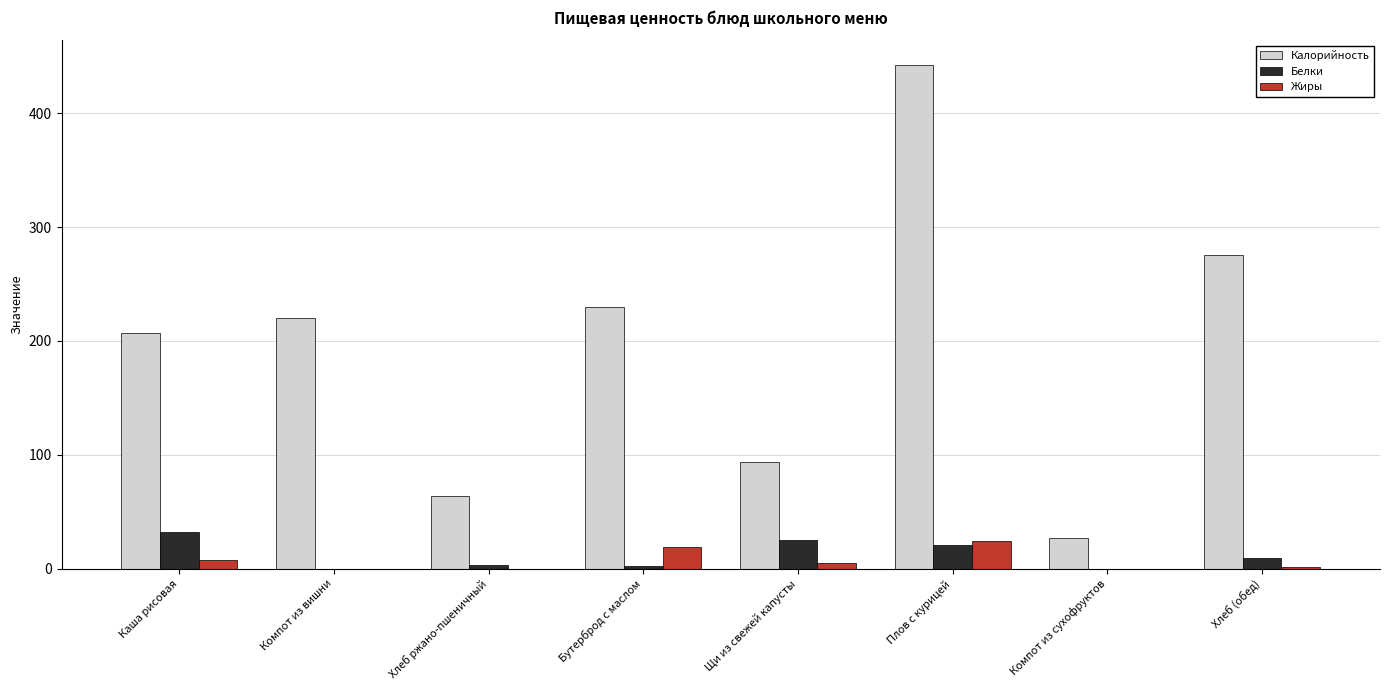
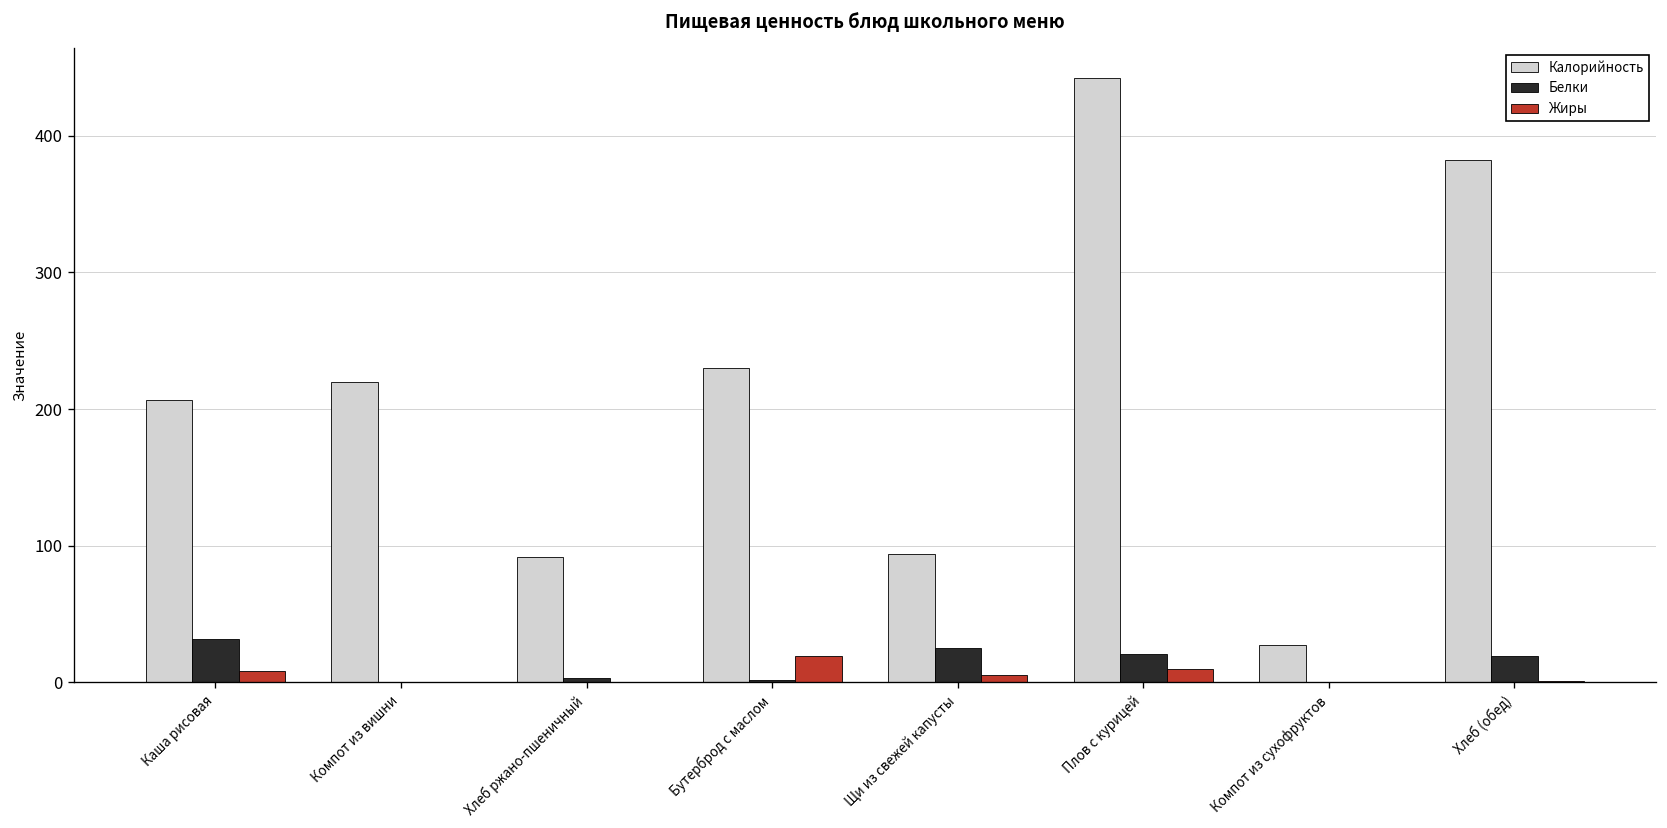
Калорийность, Хлеб ржано-пшеничный: 64 -> 92
Жиры, Плов с курицей: 24 -> 10
Калорийность, Хлеб (обед): 275 -> 382
Белки, Хлеб (обед): 9 -> 19
